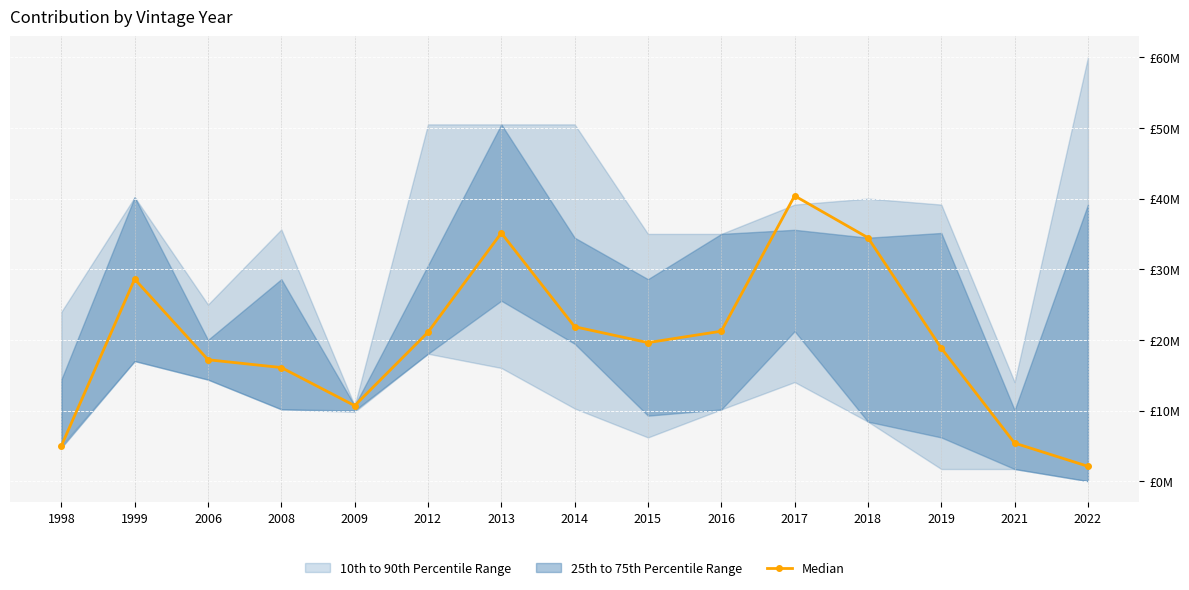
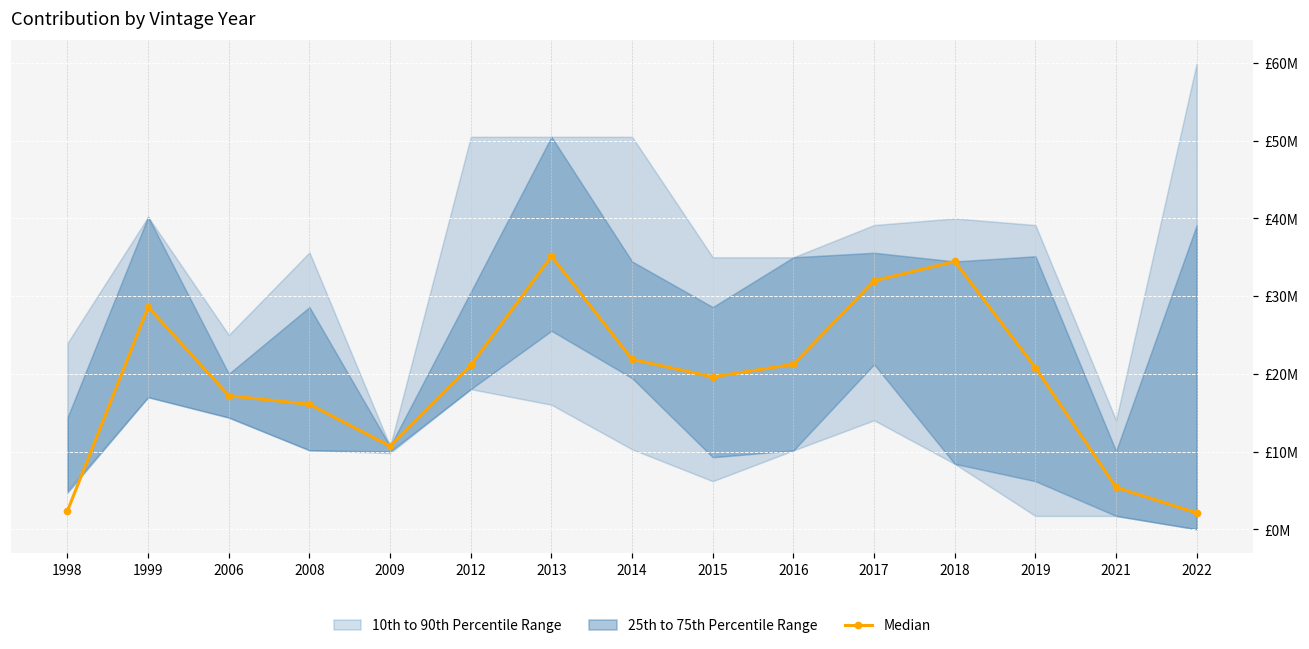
Median, 1998: £5000000 -> £2000000
Median, 2017: £40000000 -> £32000000
Median, 2019: £19000000 -> £21000000
